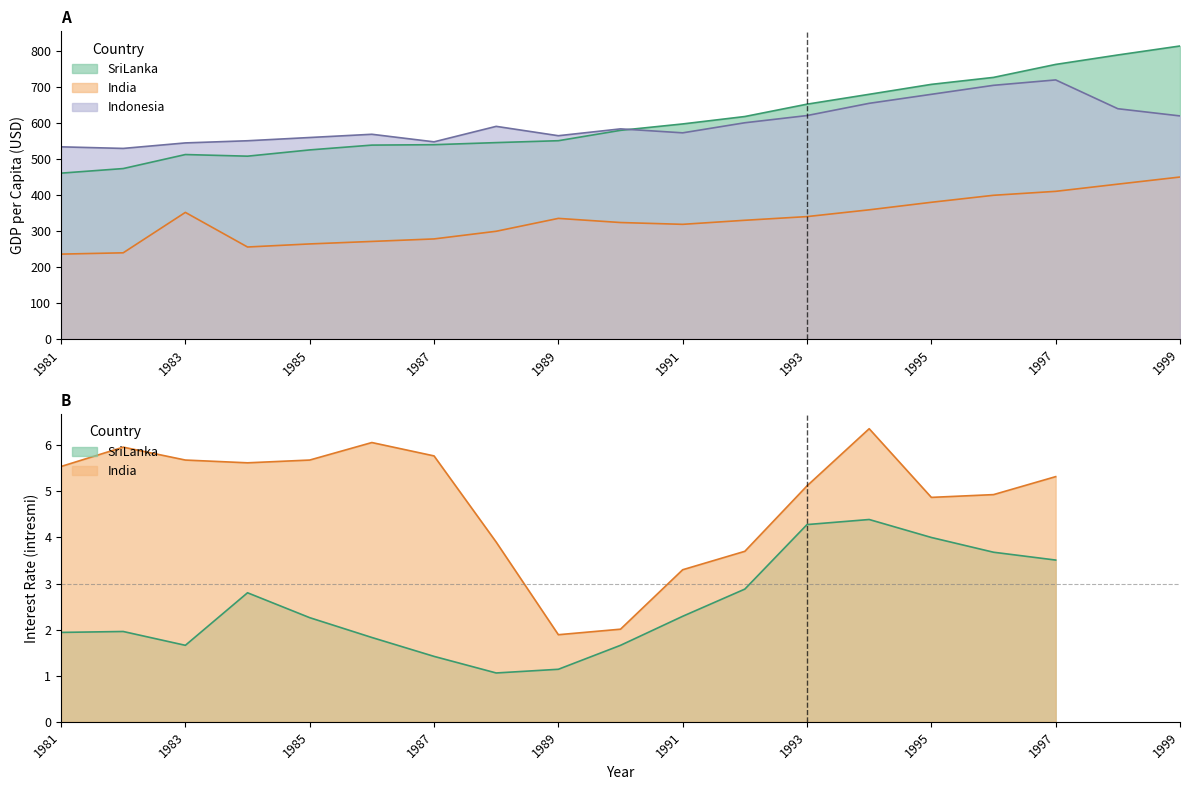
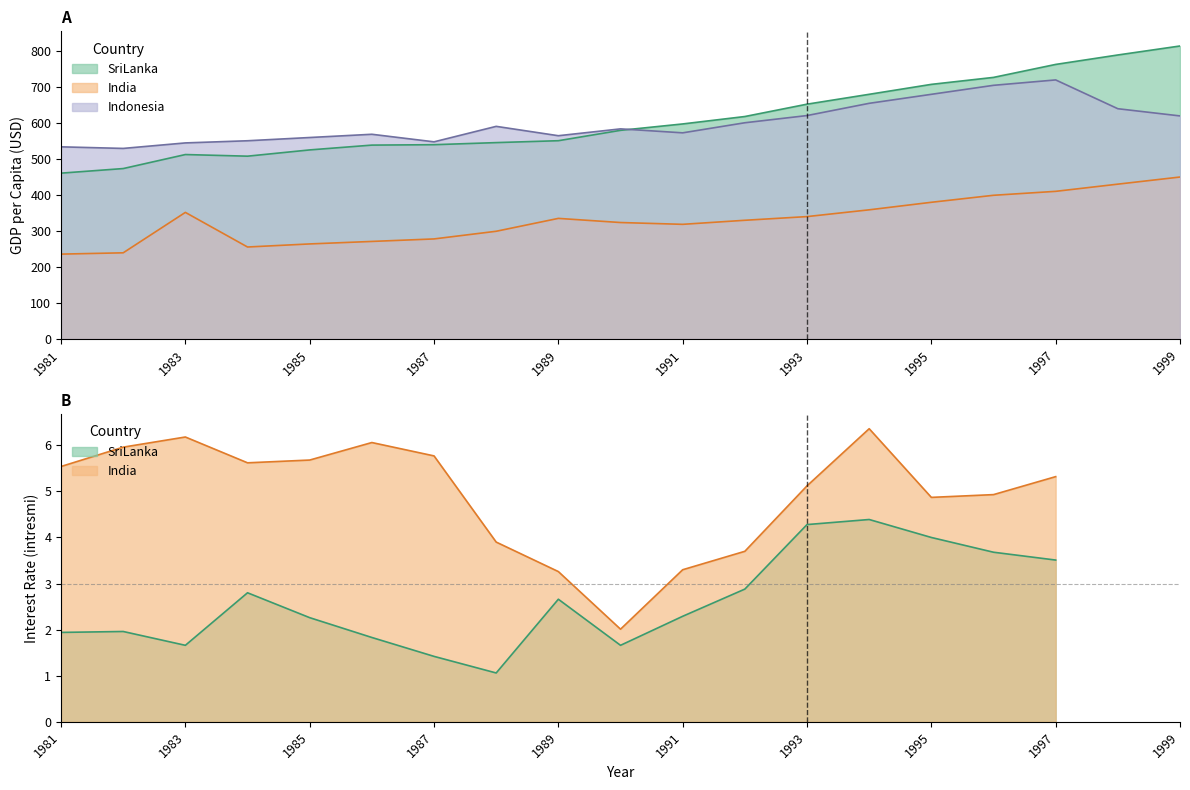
B, India, 1983: 5.7 -> 6.2
B, SriLanka, 1989: 1.1 -> 2.7
B, India, 1989: 1.9 -> 3.3
